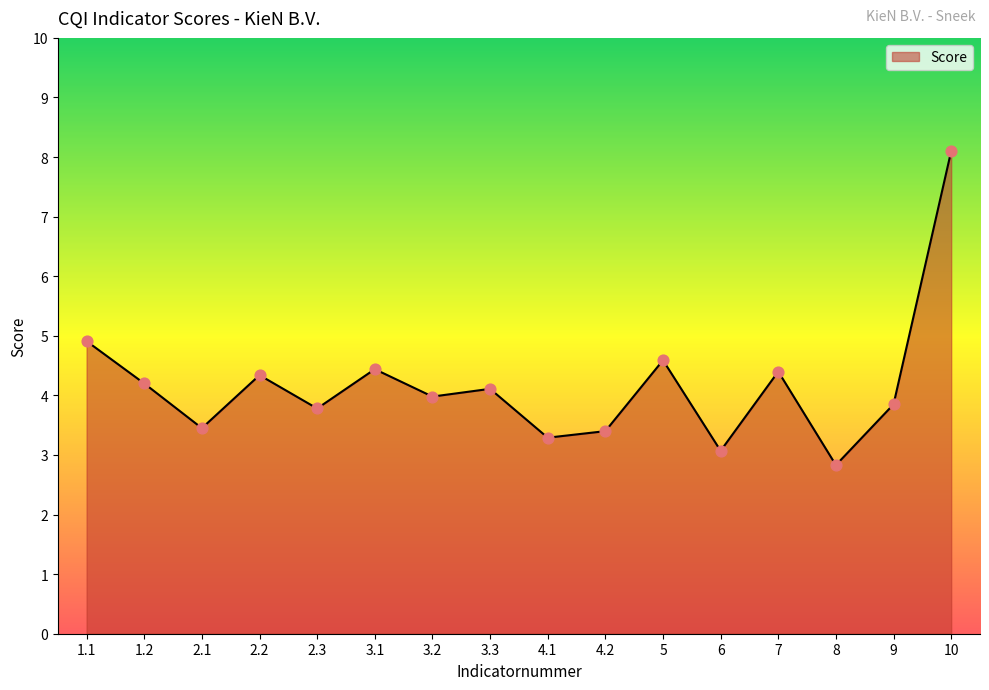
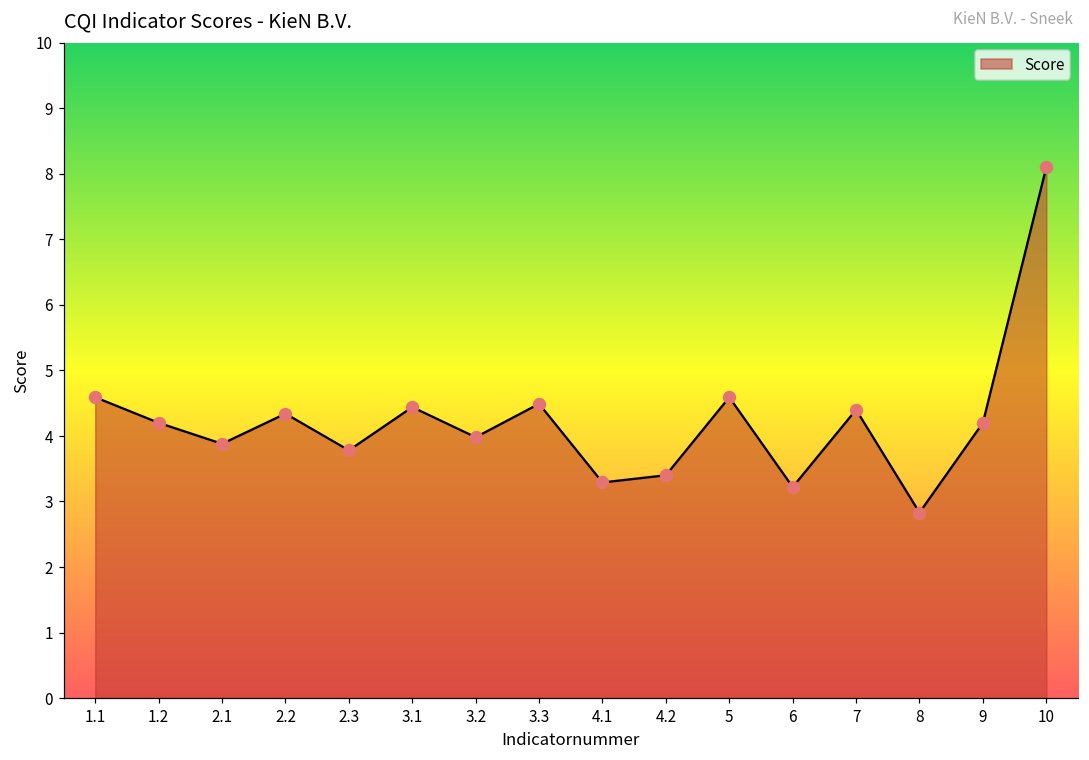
1.1: 4.9 -> 4.6
2.1: 3.5 -> 3.9
3.3: 4.1 -> 4.5
6: 3.1 -> 3.2
9: 3.9 -> 4.2
